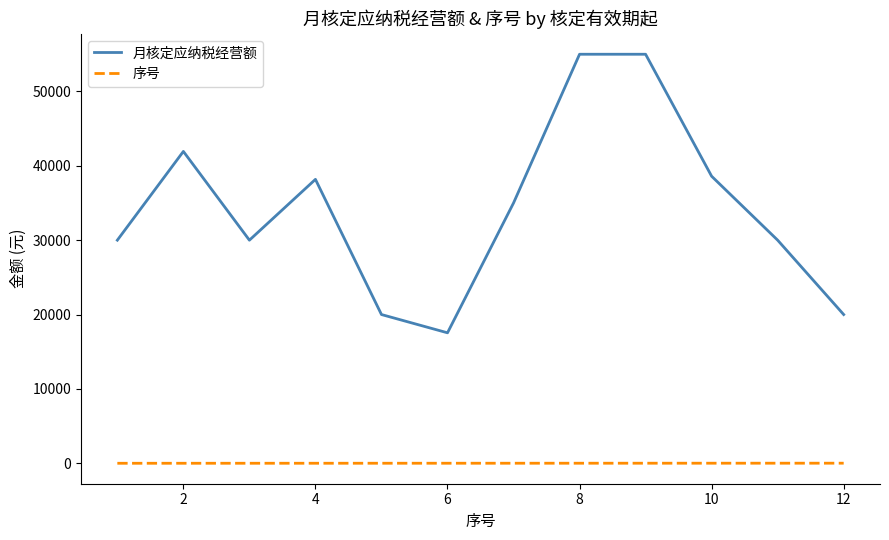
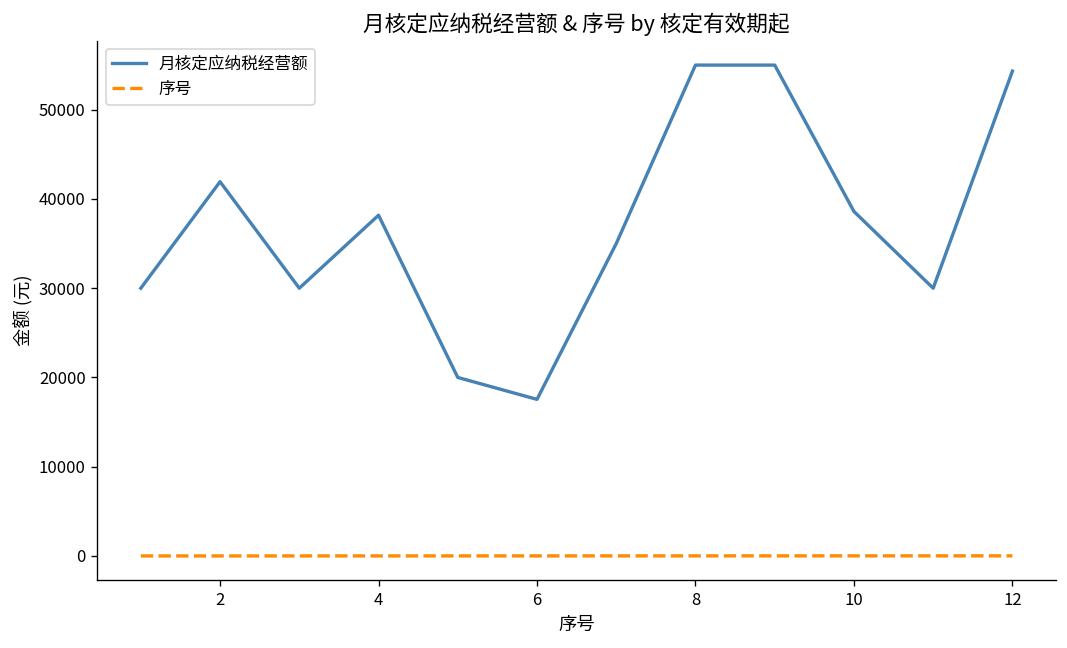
月核定应纳税经营额, 12: 20000 -> 54000
